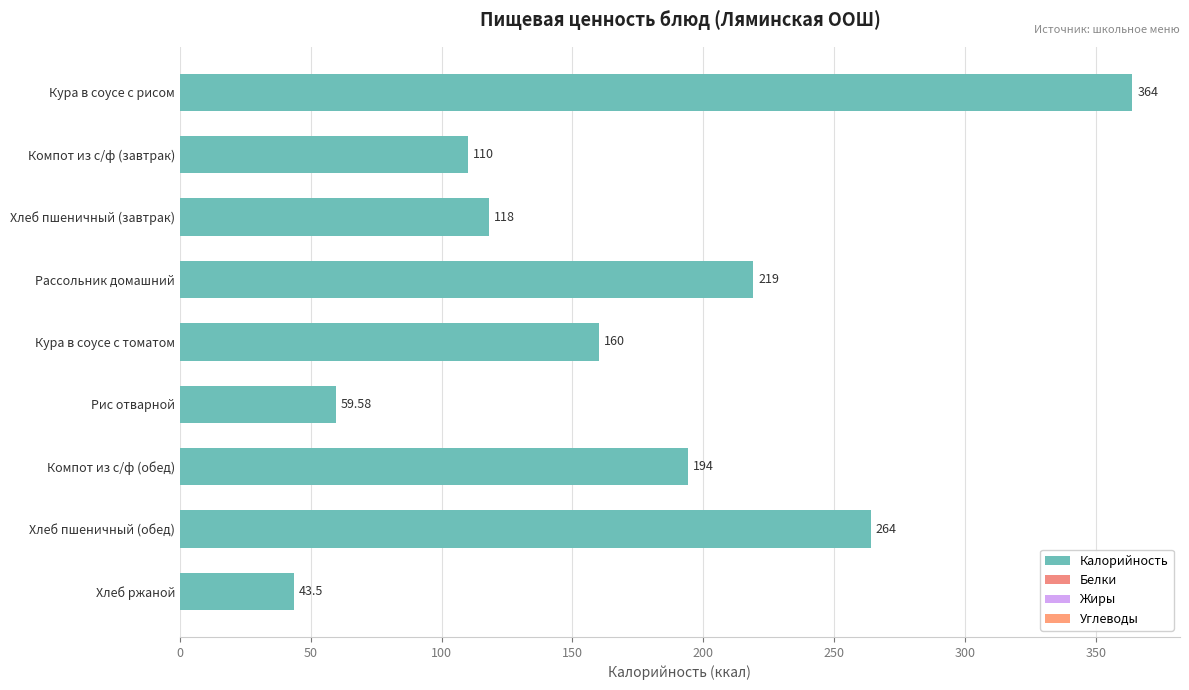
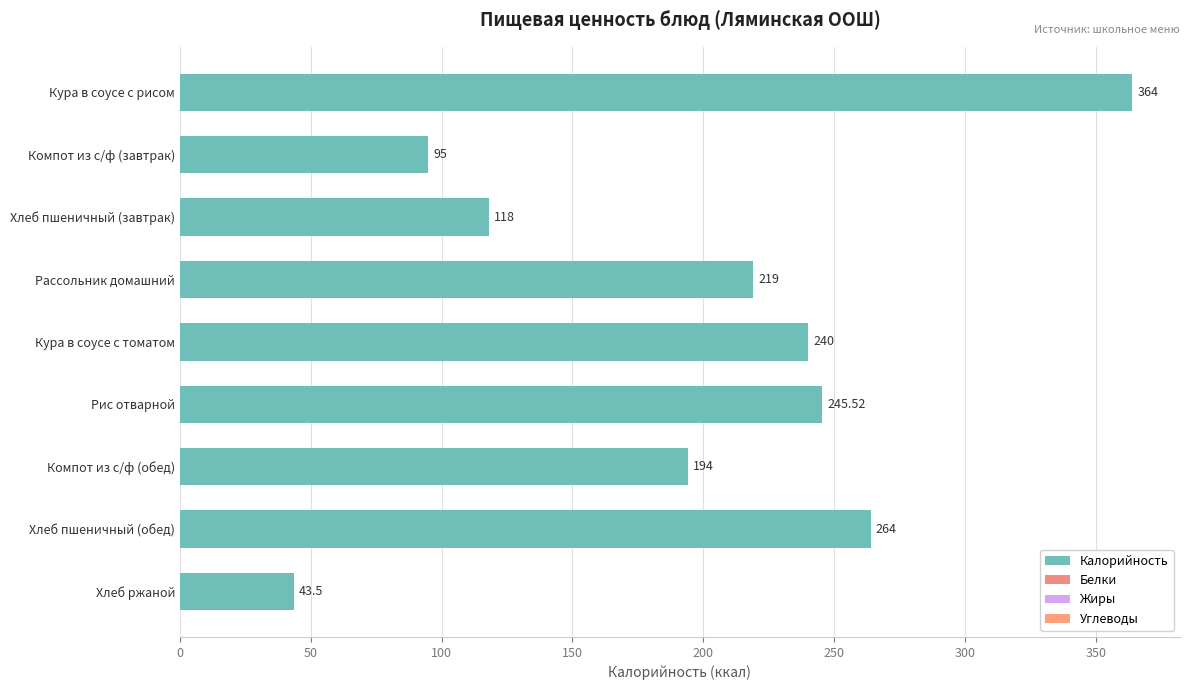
Компот из с/ф (завтрак): 110 -> 95
Кура в соусе с томатом: 160 -> 240
Рис отварной: 59.58 -> 245.52
